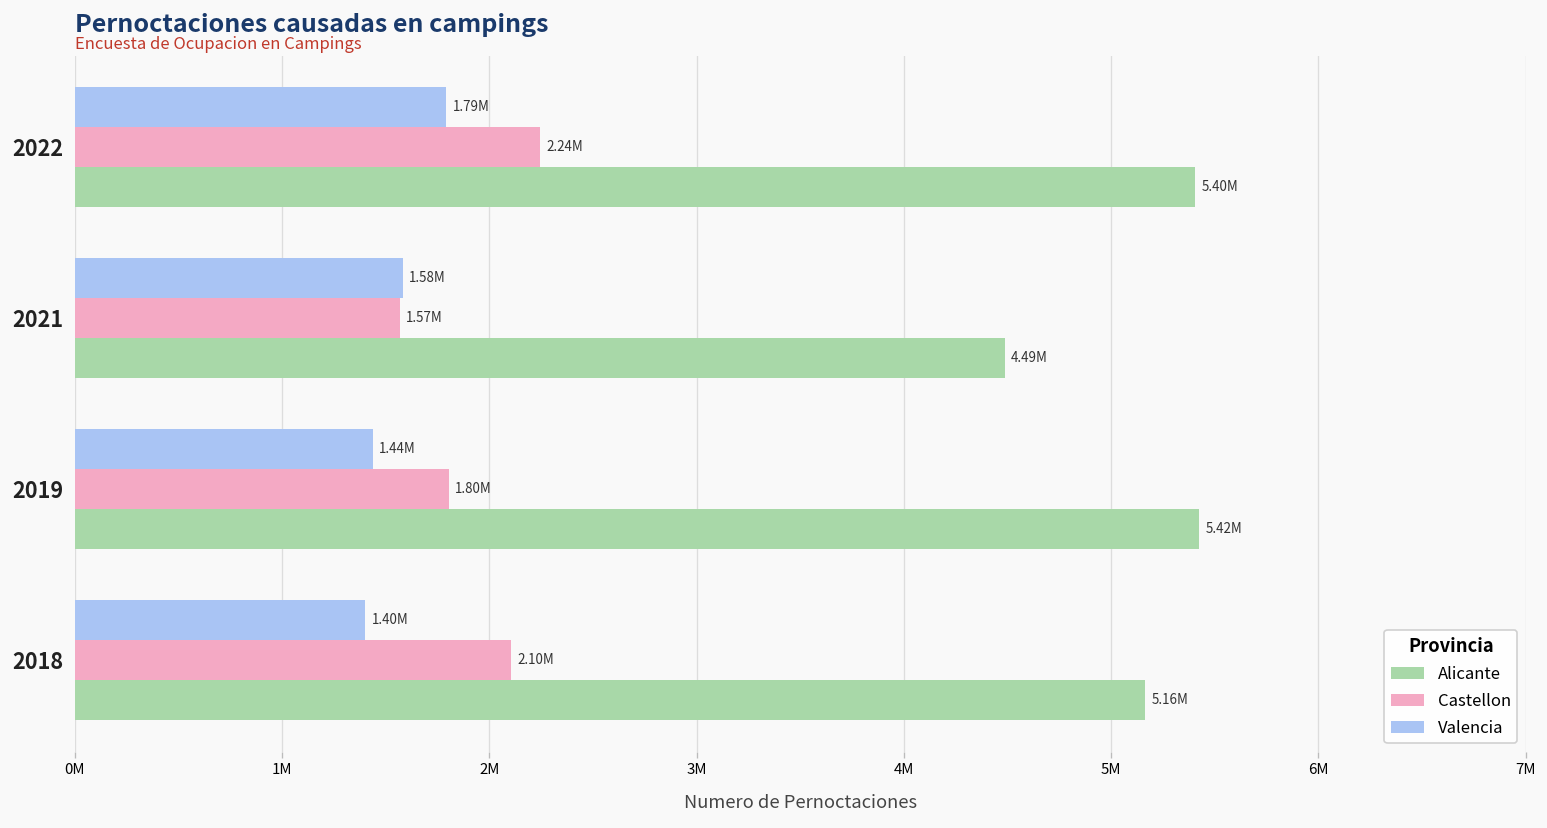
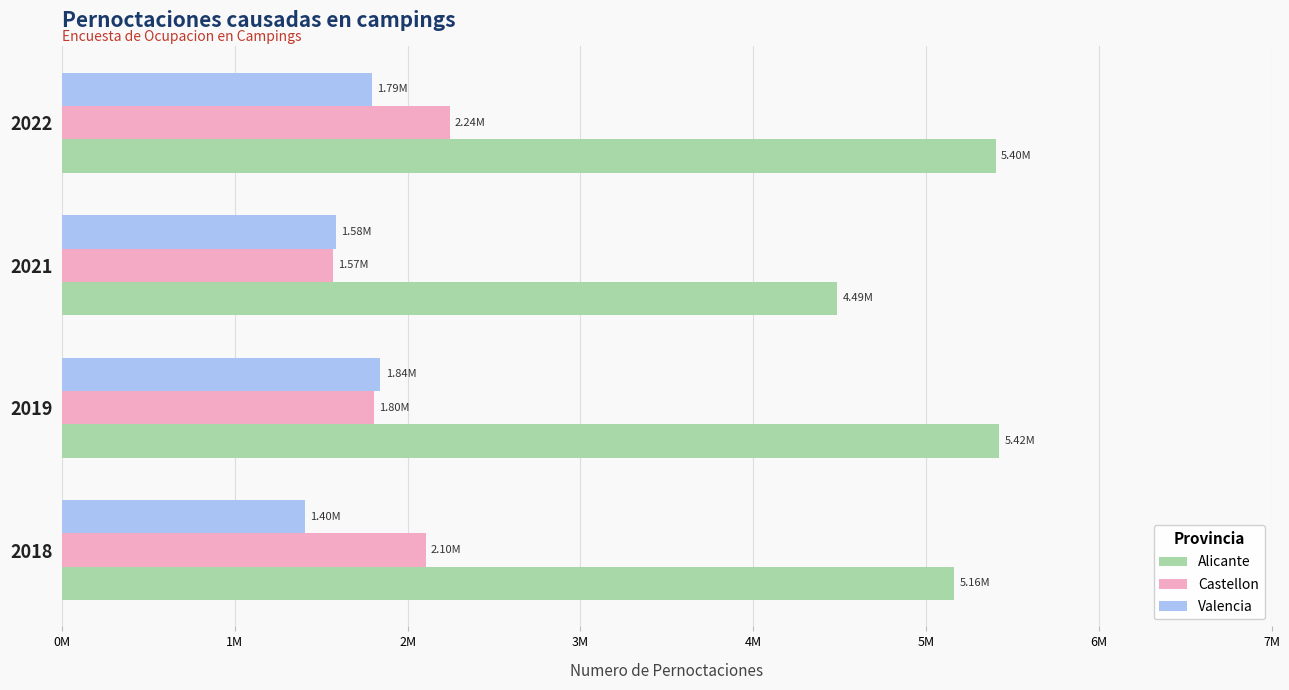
Valencia, 2019: 1.44M -> 1.84M
